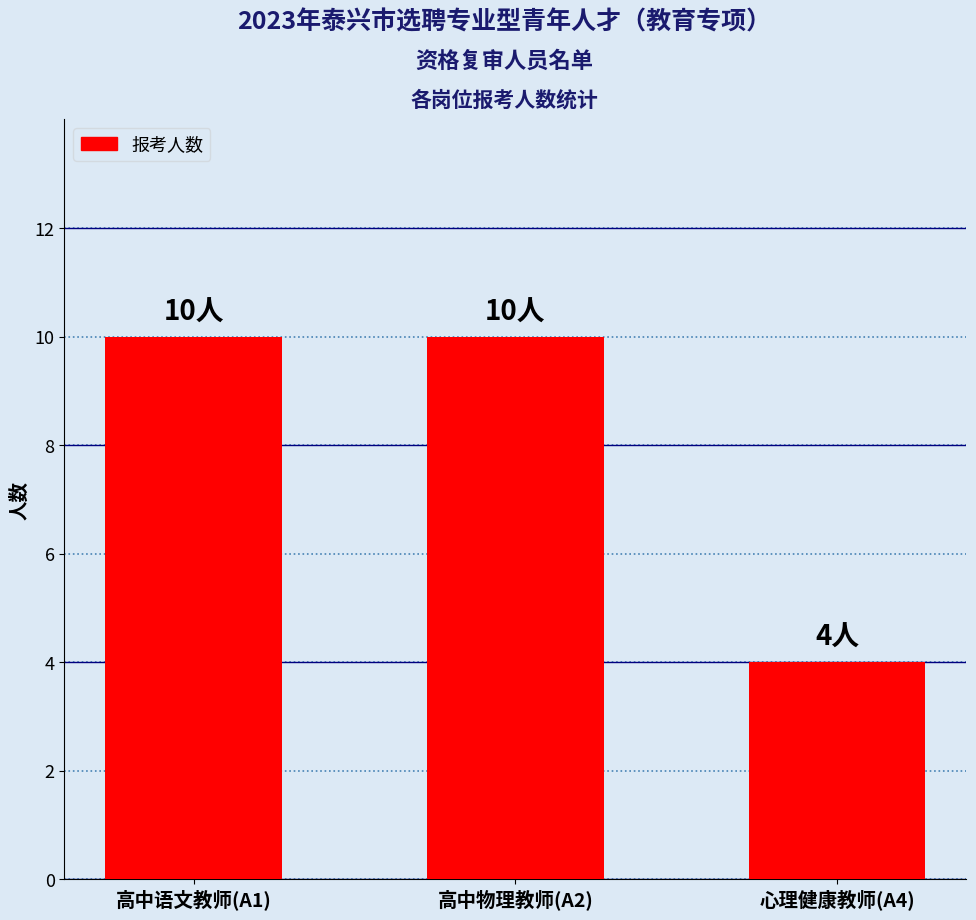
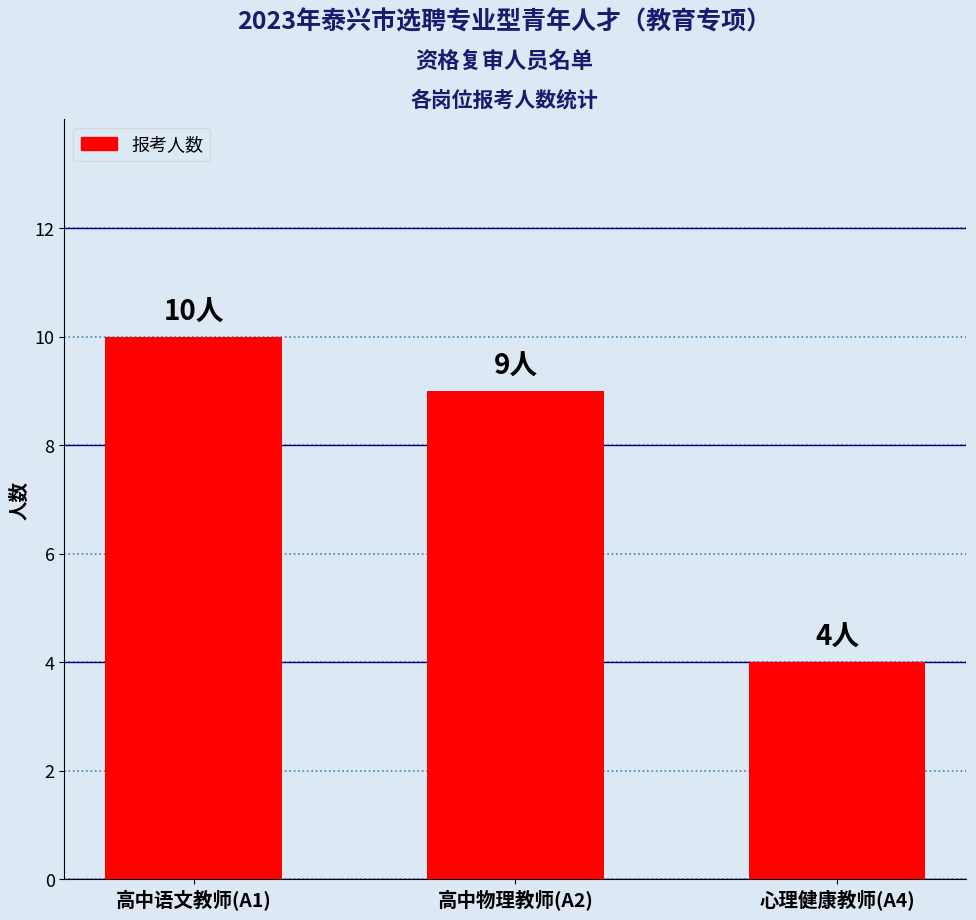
高中物理教师(A2): 10人 -> 9人
